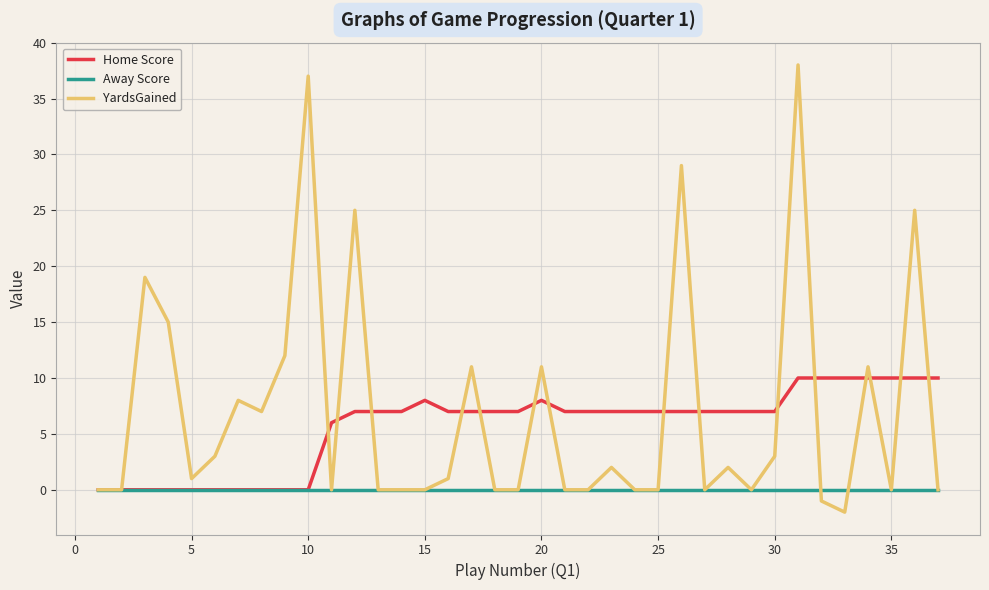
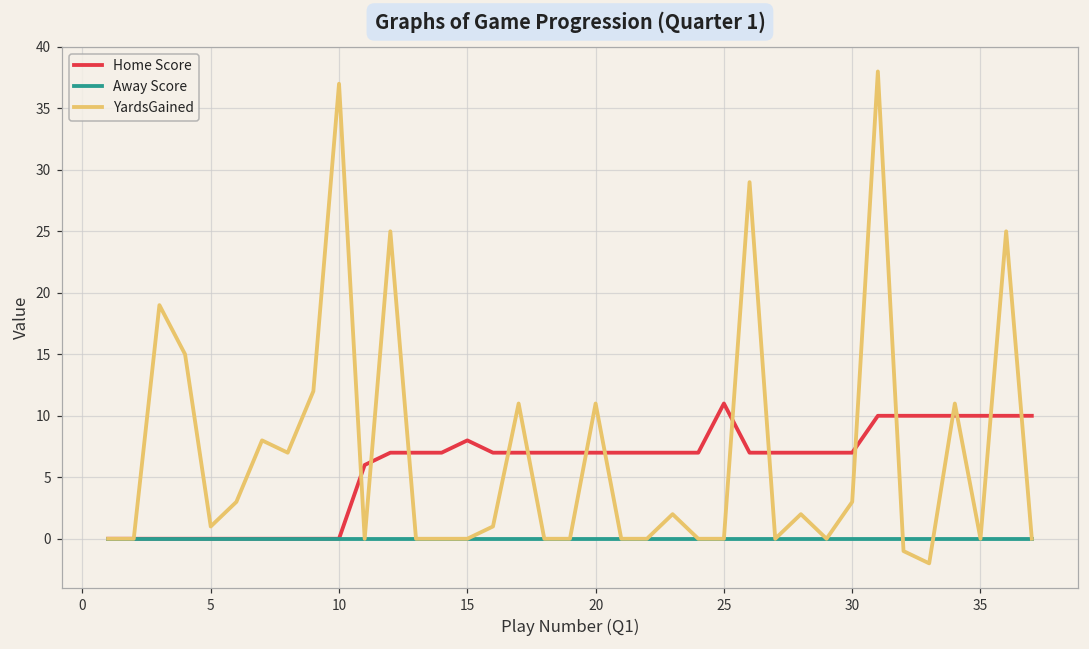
Home Score, 20: 8 -> 7
Home Score, 25: 7 -> 11
